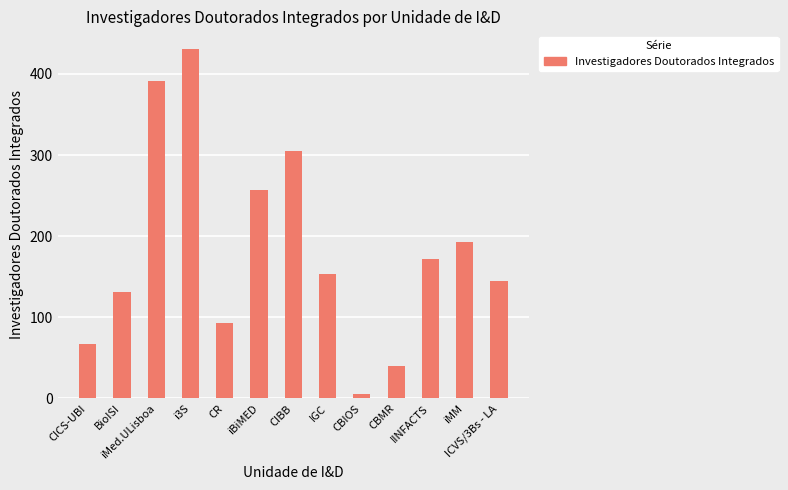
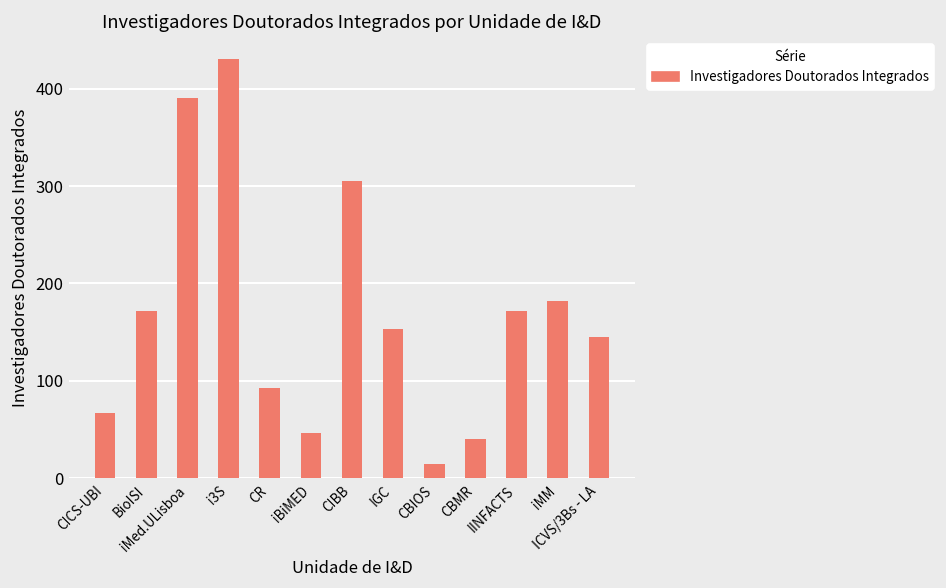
BioISI: 130 -> 170
iBiMED: 260 -> 50
CBIOS: 10 -> 20
iMM: 190 -> 180
